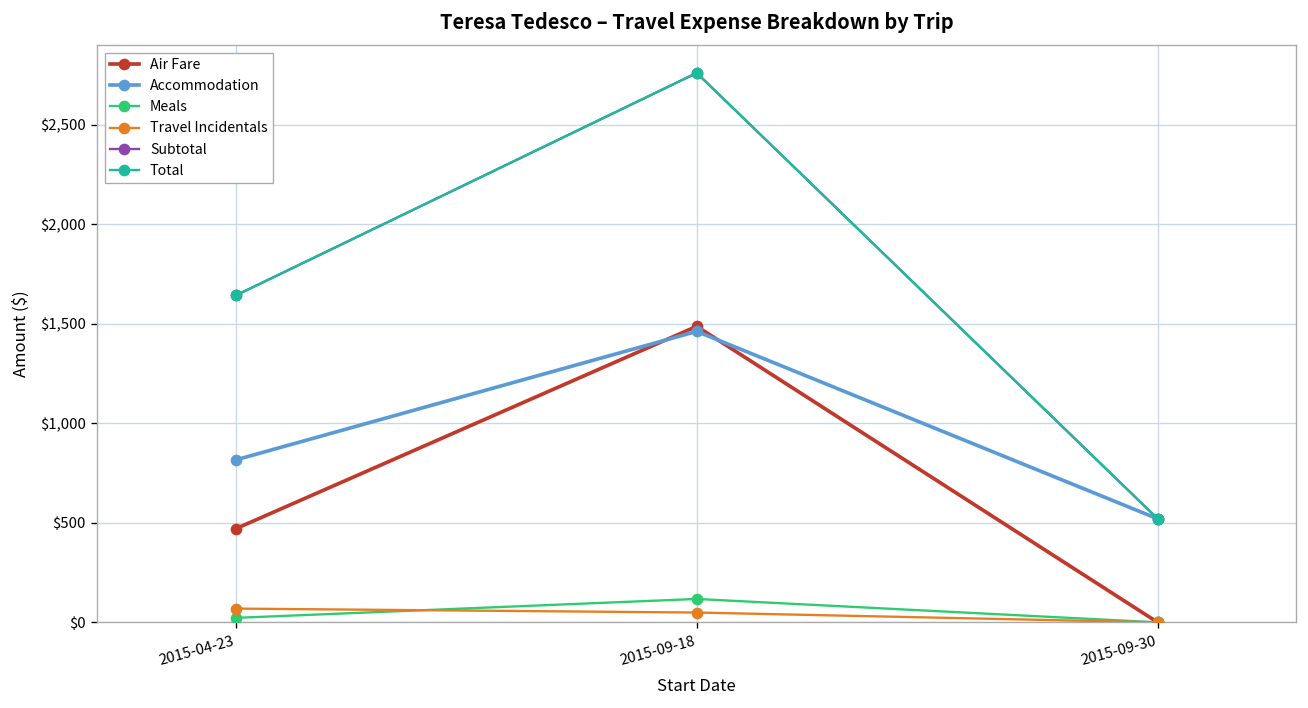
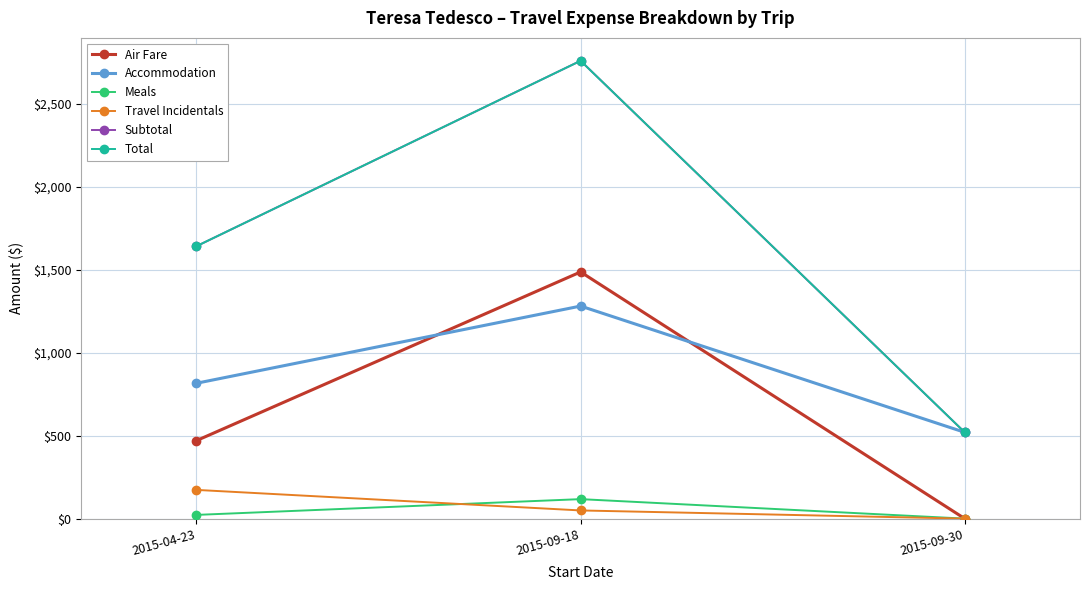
Travel Incidentals, 2015-04-23: $70 -> $170
Accommodation, 2015-09-18: $1,460 -> $1,280
